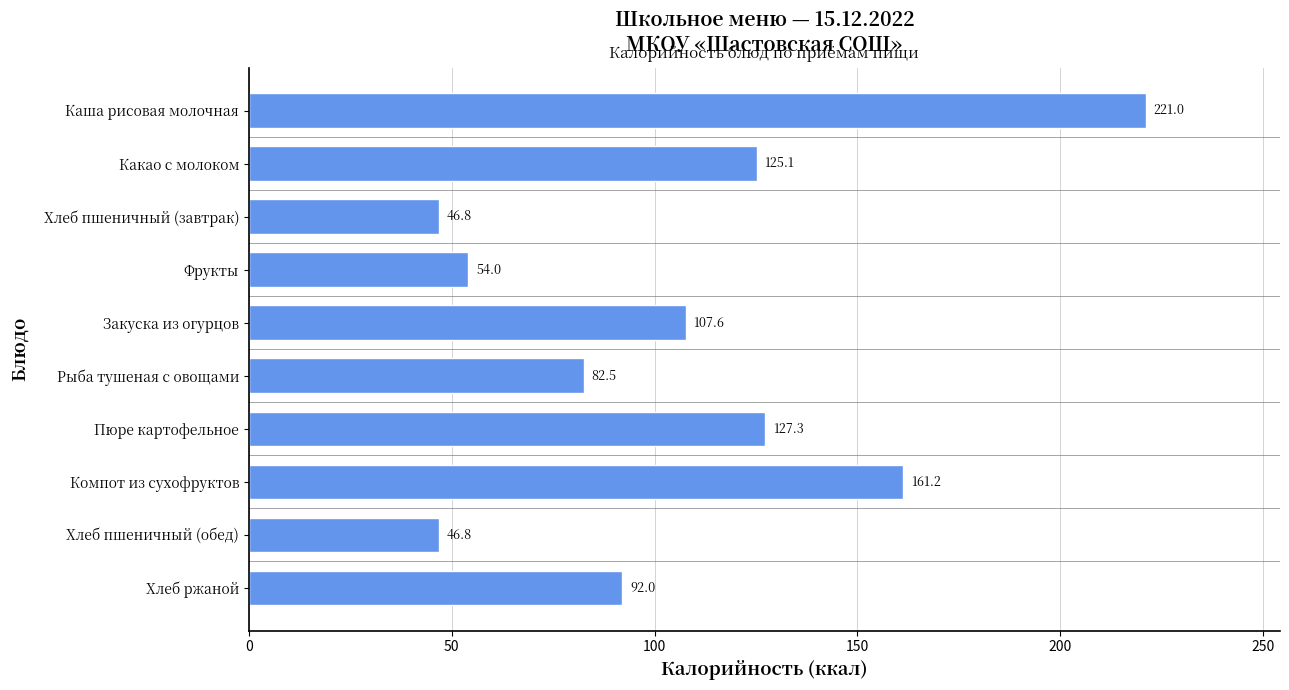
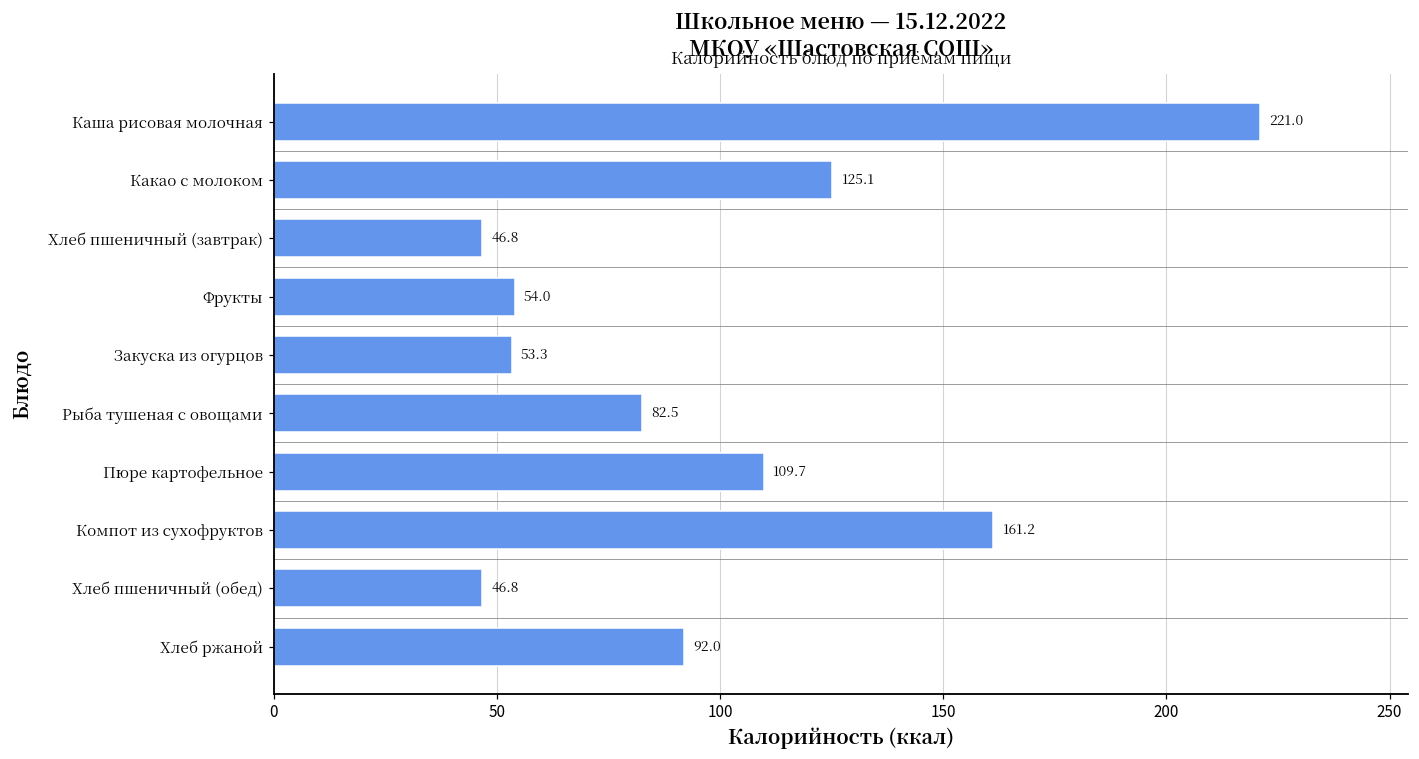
Закуска из огурцов: 107.6 -> 53.3
Пюре картофельное: 127.3 -> 109.7
